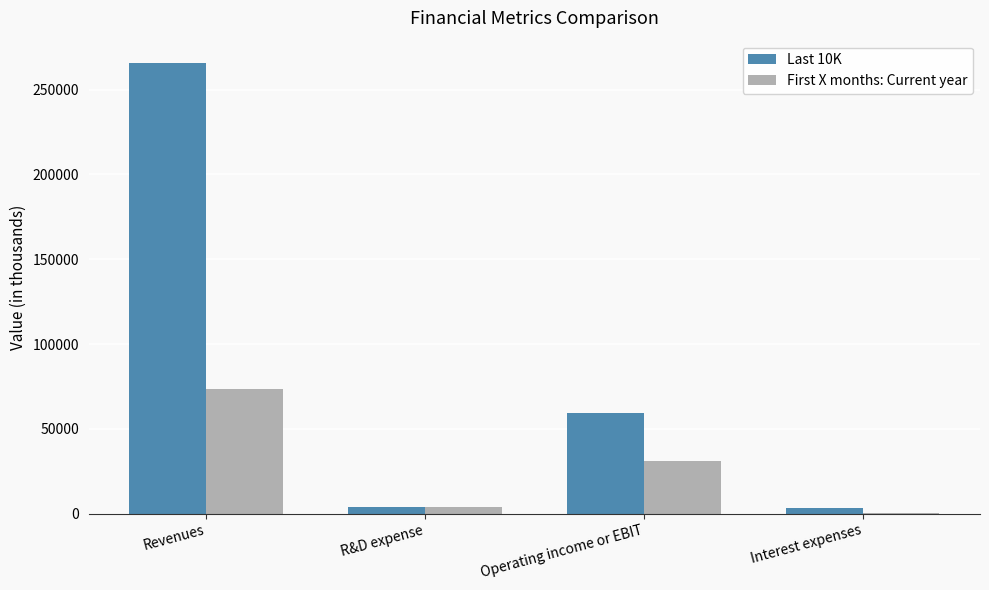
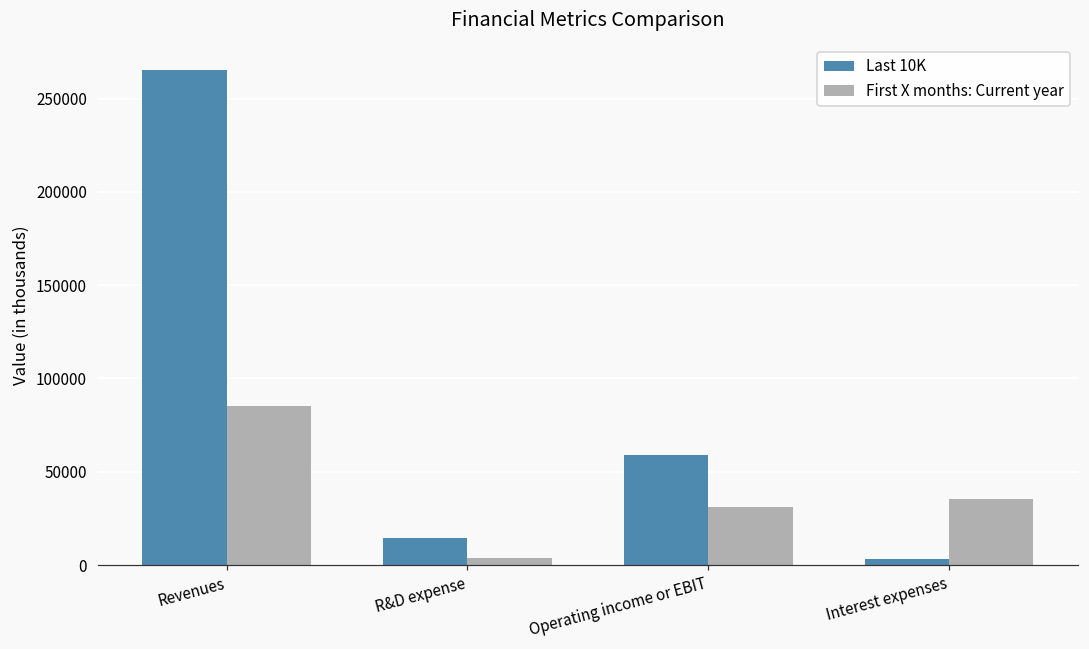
First X months: Current year, Revenues: 73000 -> 85000
Last 10K, R&D expense: 4000 -> 14000
First X months: Current year, Interest expenses: 0 -> 35000
